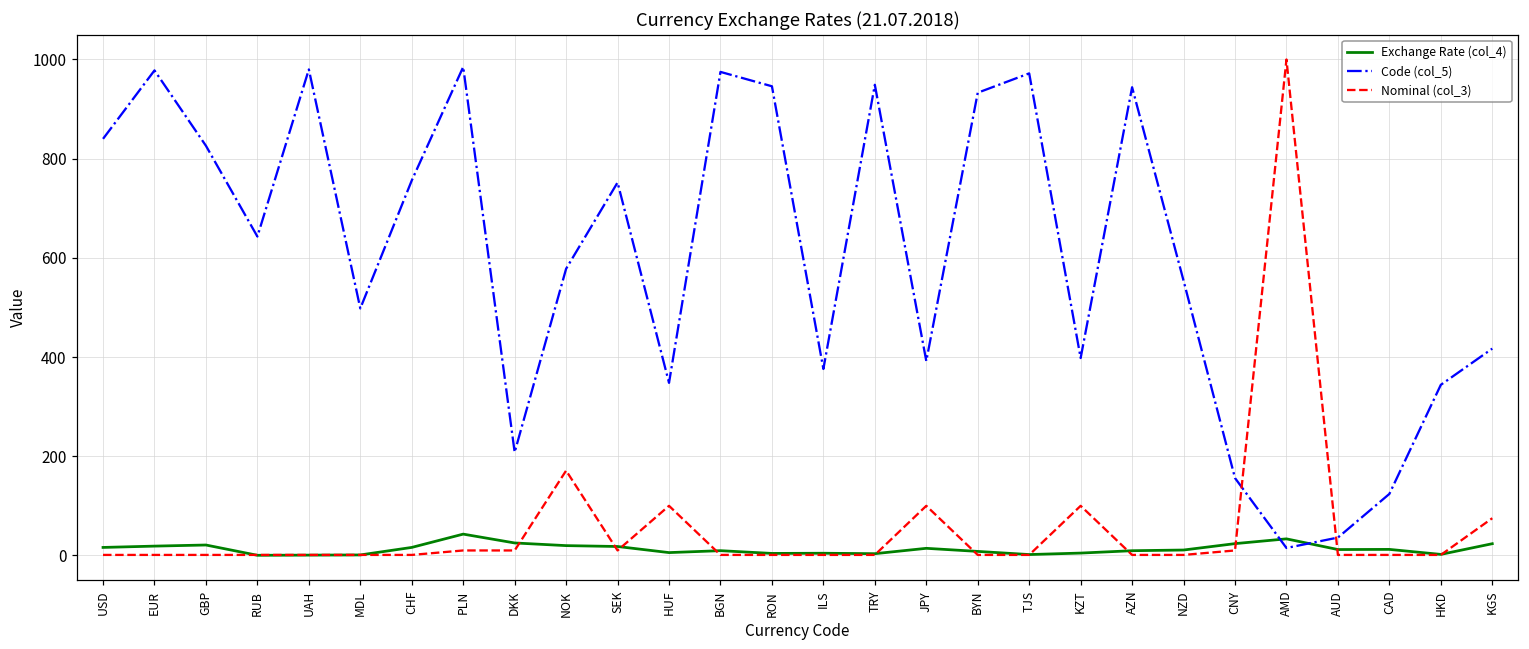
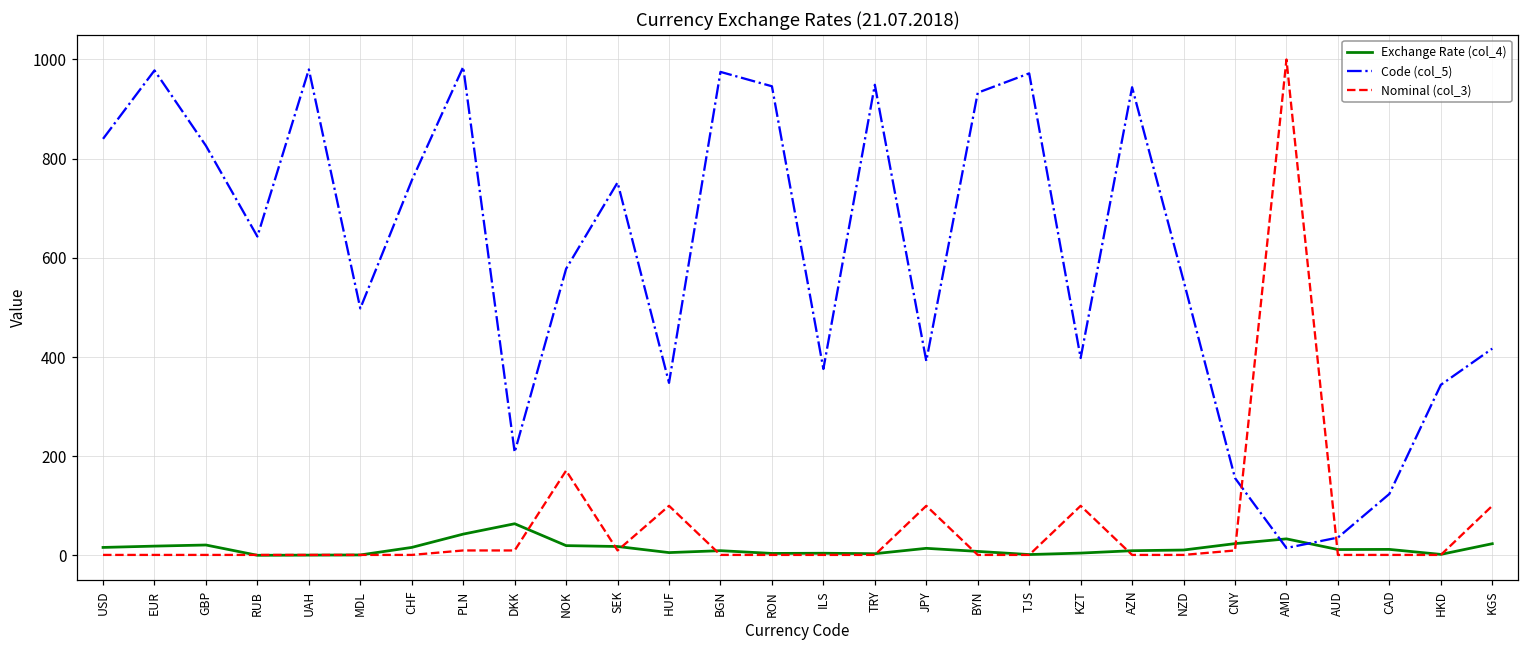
Exchange Rate (col_4), DKK: 30 -> 60
Nominal (col_3), KGS: 80 -> 100
